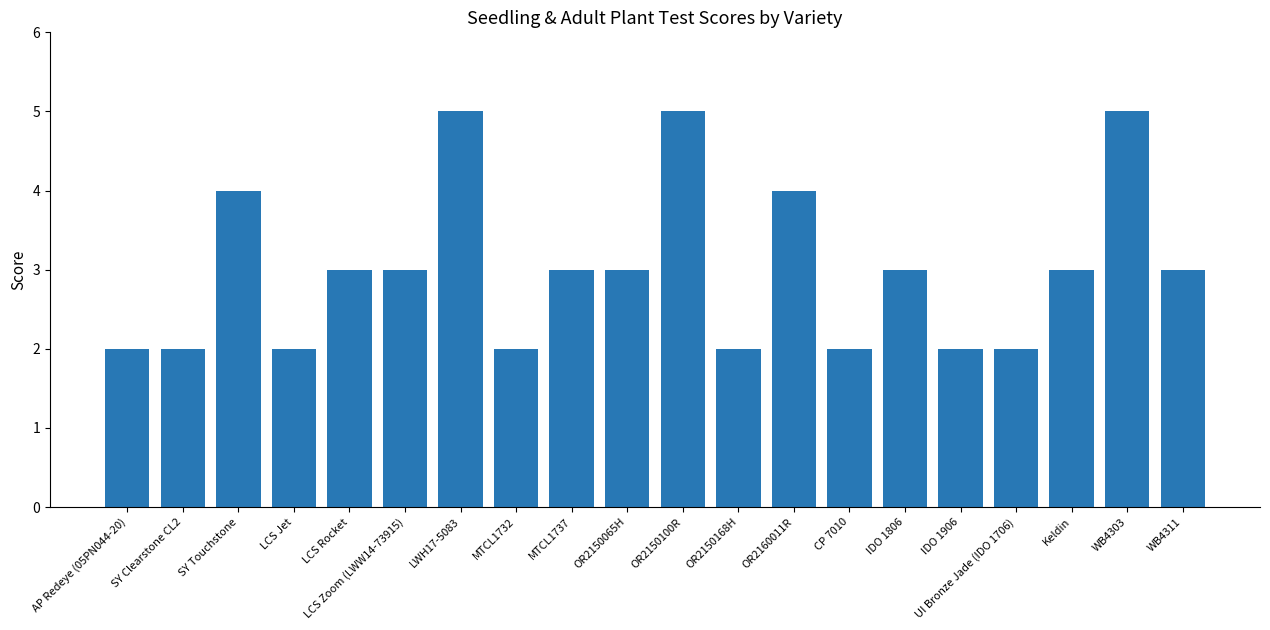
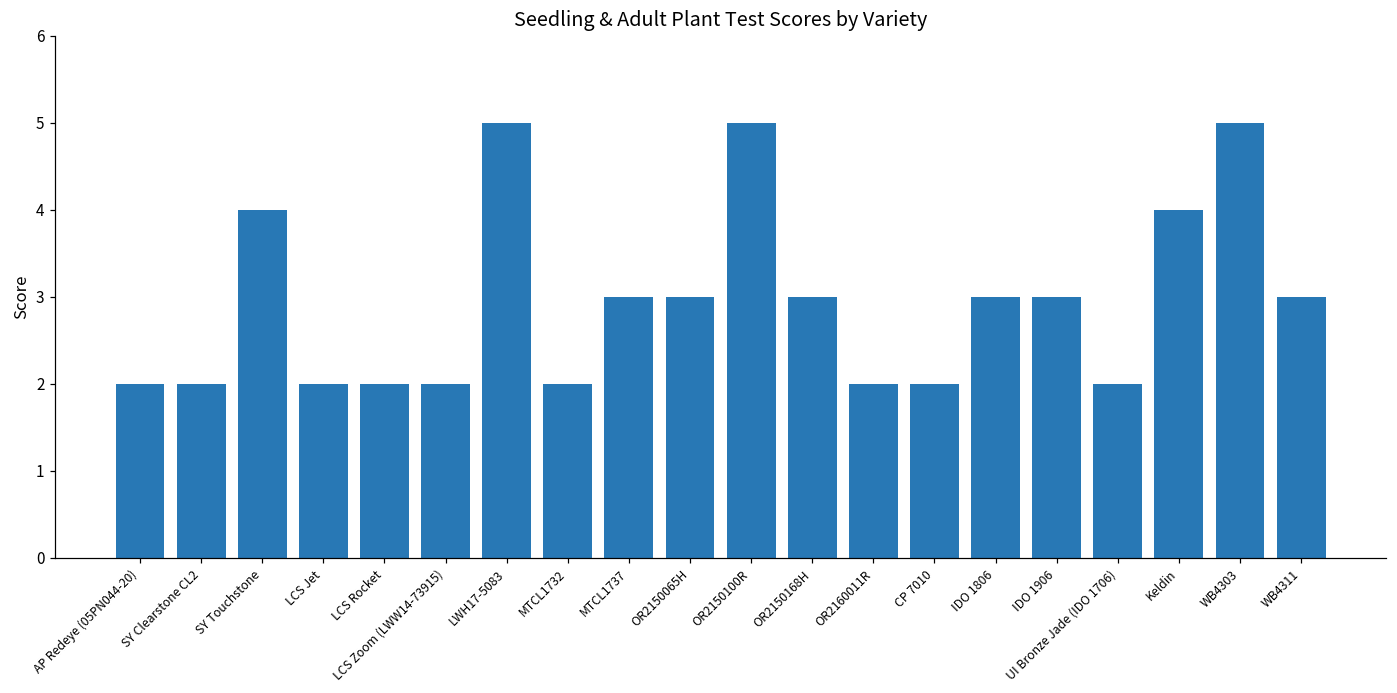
LCS Rocket: 3 -> 2
LCS Zoom (LWW14-73915): 3 -> 2
OR2150168H: 2 -> 3
OR2160011R: 4 -> 2
IDO 1906: 2 -> 3
Keldin: 3 -> 4
